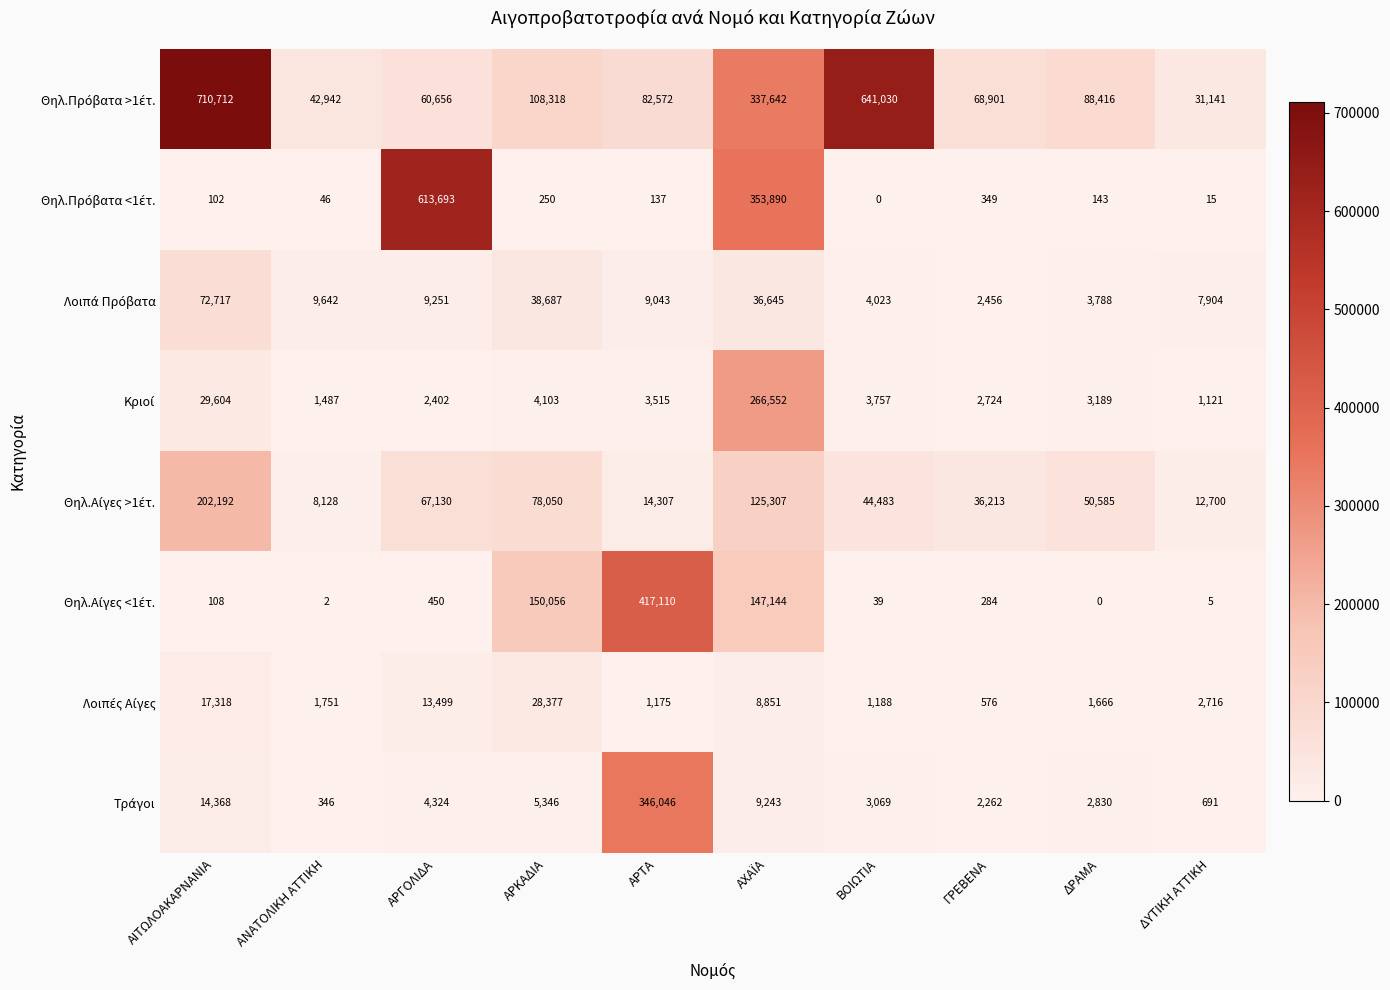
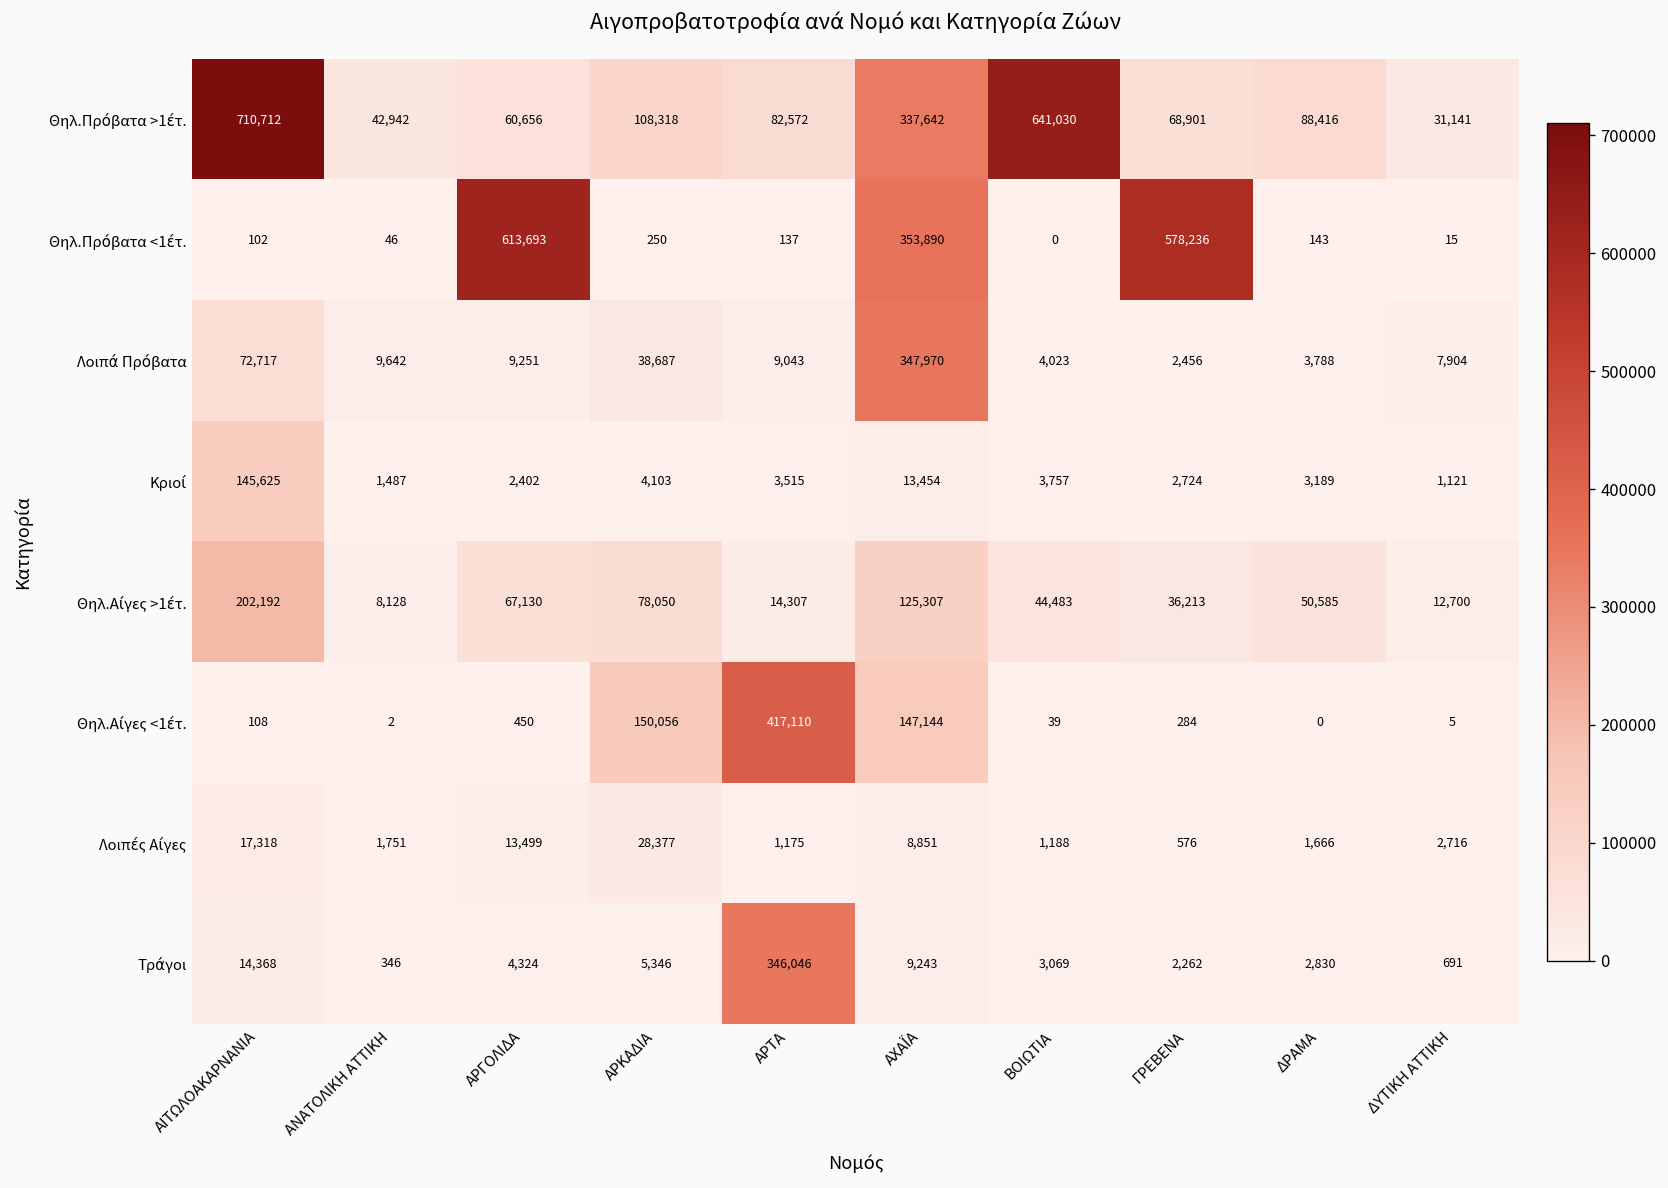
Θηλ.Πρόβατα <1έτ., ΓΡΕΒΕΝΑ: 349 -> 578,236
Λοιπά Πρόβατα, ΑΧΑΪΑ: 36,645 -> 347,970
Κριοί, ΑΙΤΩΛΟΑΚΑΡΝΑΝΙΑ: 29,604 -> 145,625
Κριοί, ΑΧΑΪΑ: 266,552 -> 13,454
